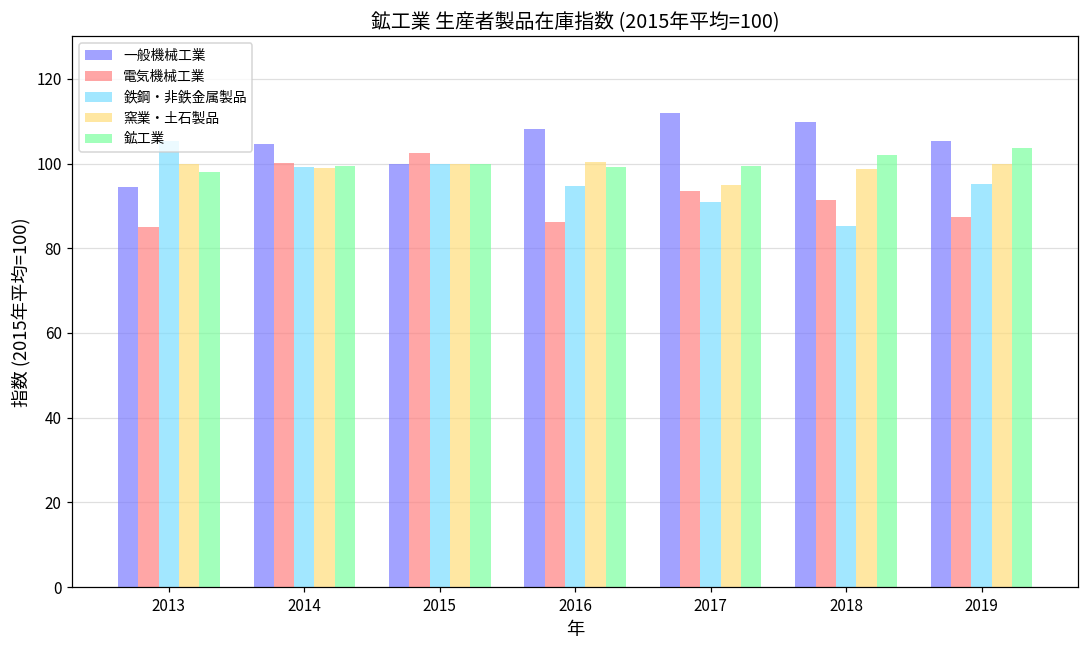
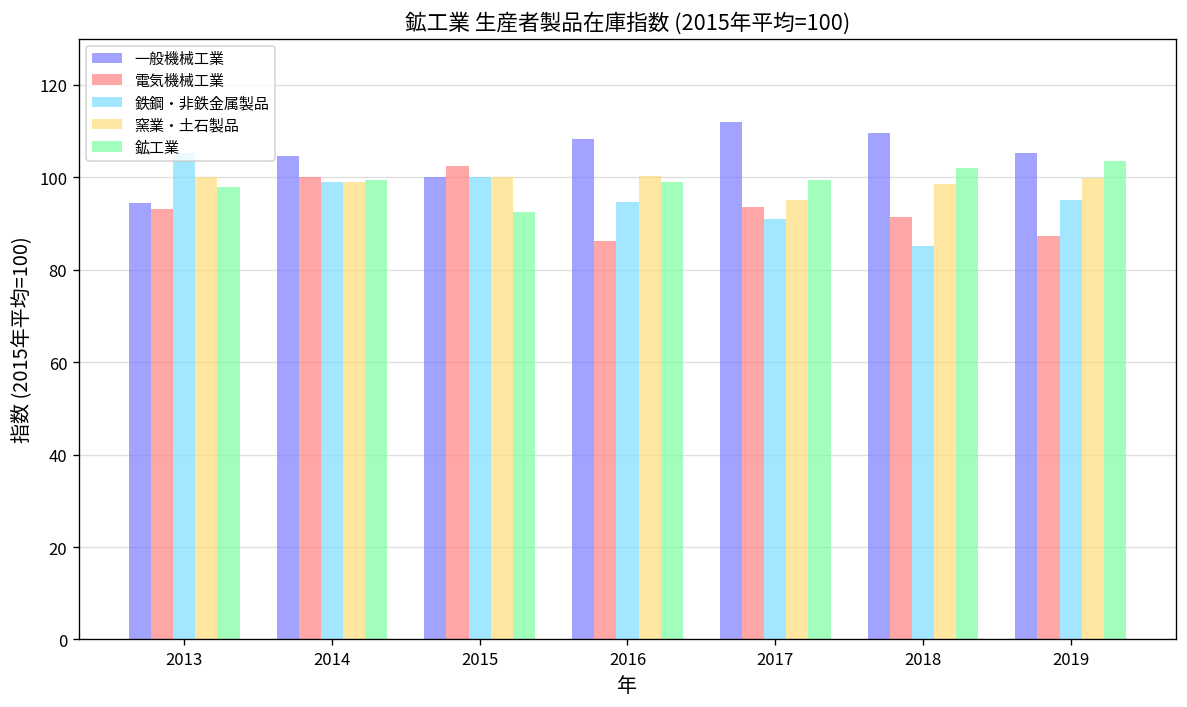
電気機械工業, 2013: 85 -> 93
鉱工業, 2015: 100 -> 93
